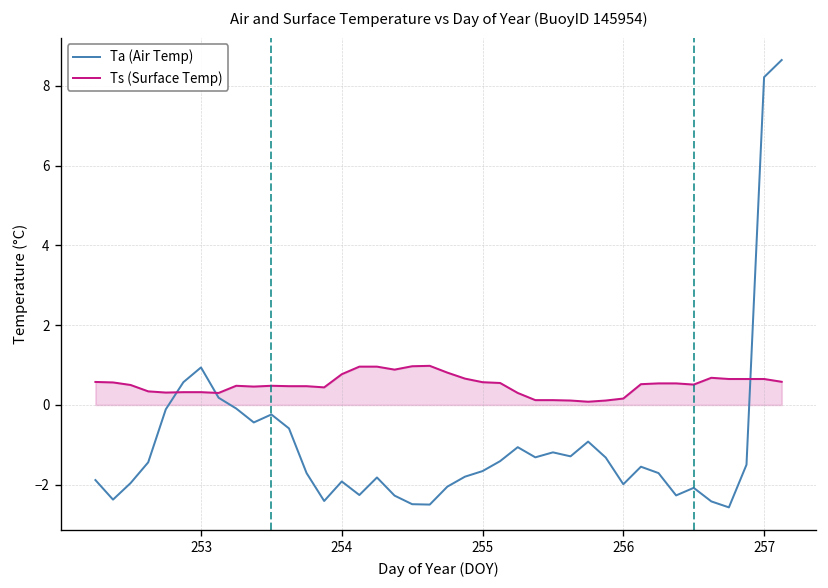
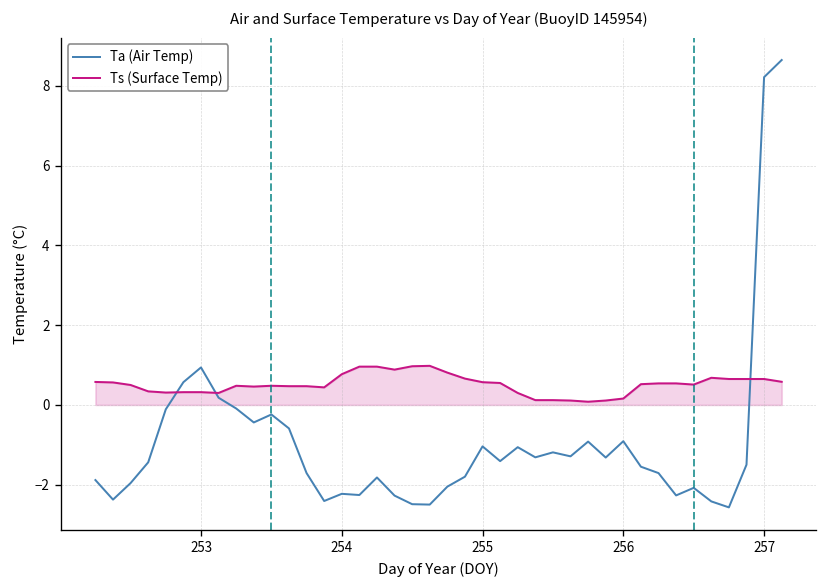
Ta (Air Temp), 254: -1.9 -> -2.2
Ta (Air Temp), 255: -1.7 -> -1.0
Ta (Air Temp), 256: -2.0 -> -0.9
